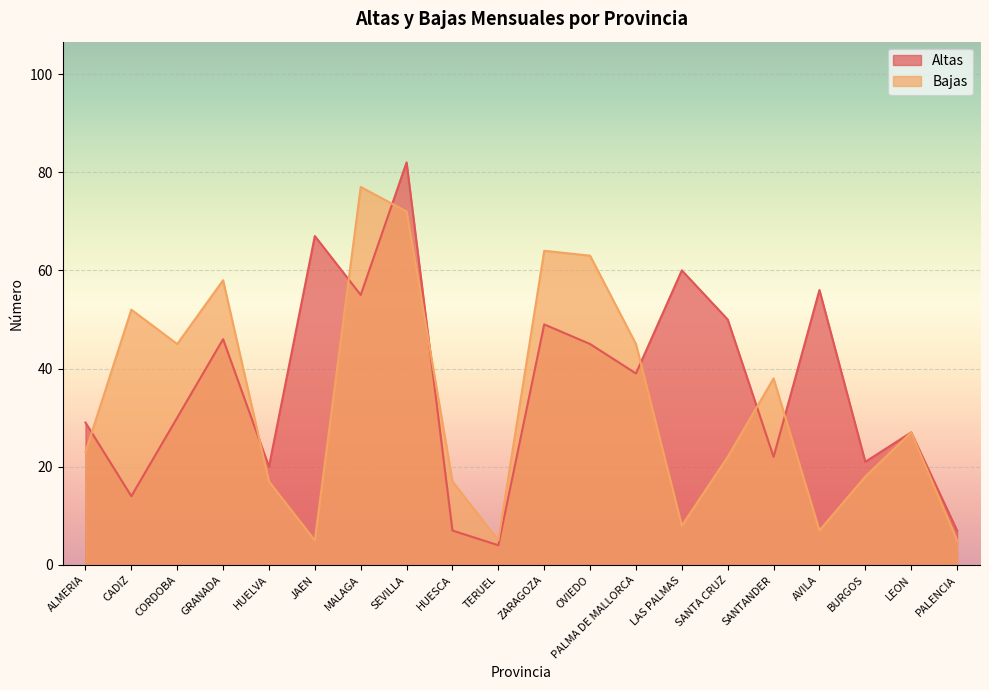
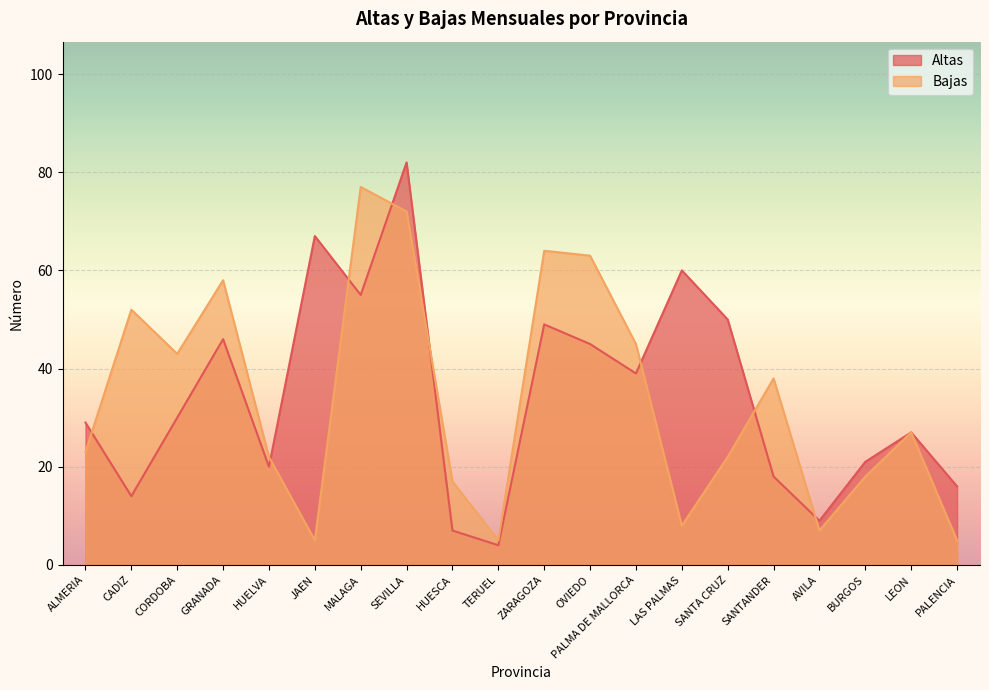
Bajas, CORDOBA: 45 -> 43
Bajas, HUELVA: 17 -> 22
Altas, SANTANDER: 22 -> 18
Altas, AVILA: 56 -> 9
Altas, PALENCIA: 7 -> 16
